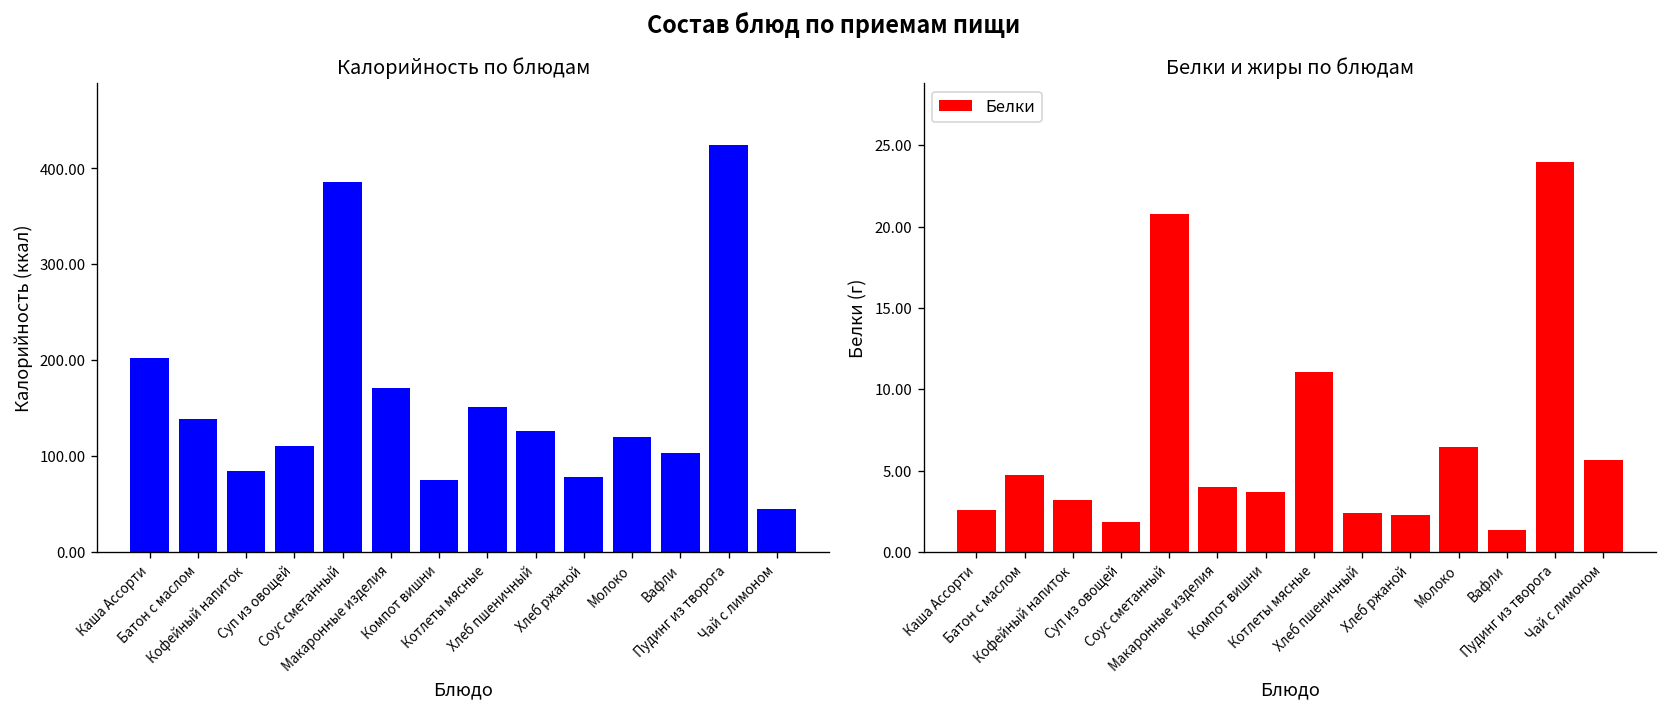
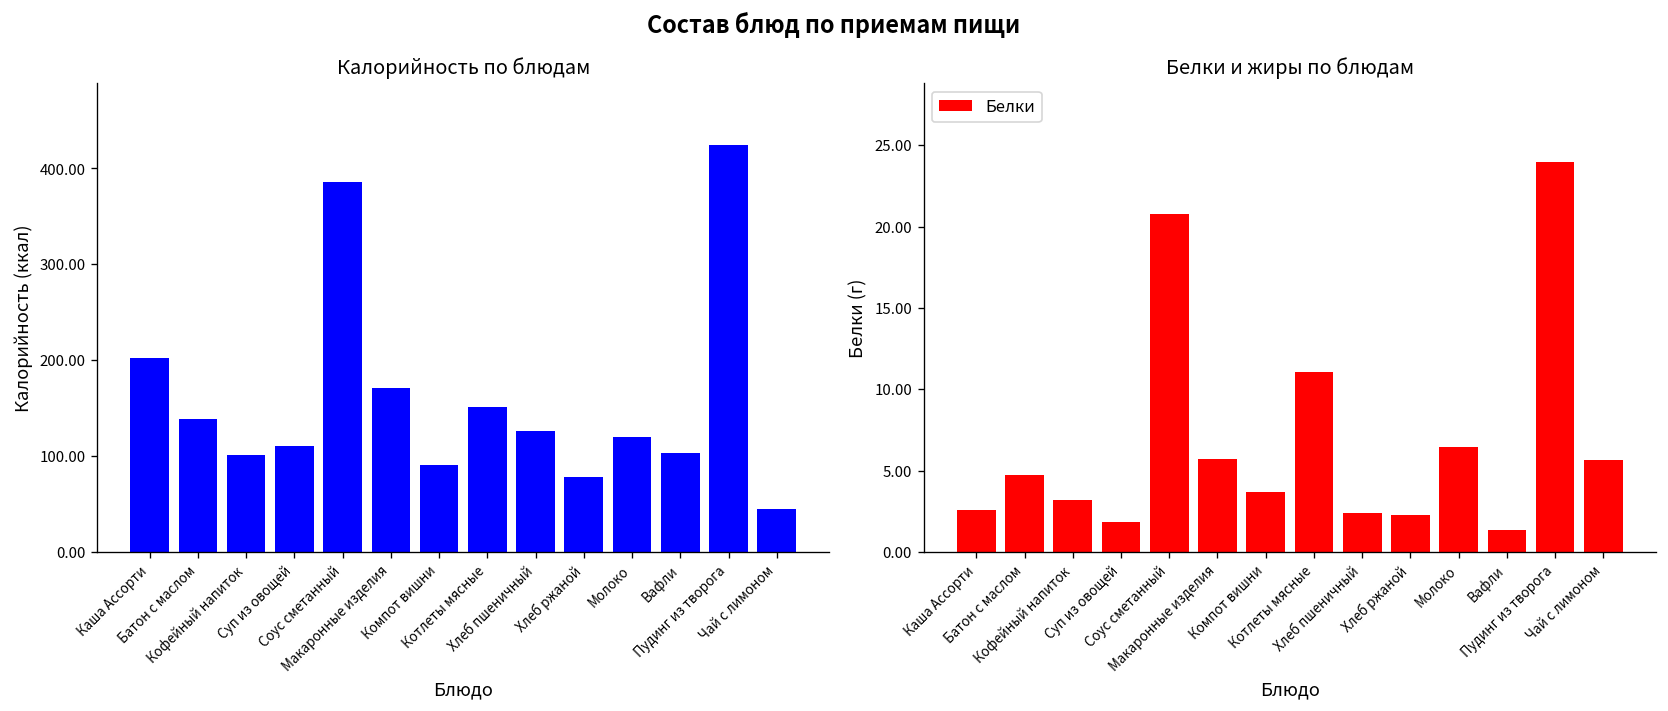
Калорийность по блюдам, Кофейный напиток: 80 -> 100
Калорийность по блюдам, Компот вишни: 80 -> 90
Белки и жиры по блюдам, Макаронные изделия: 4.0 -> 5.7
